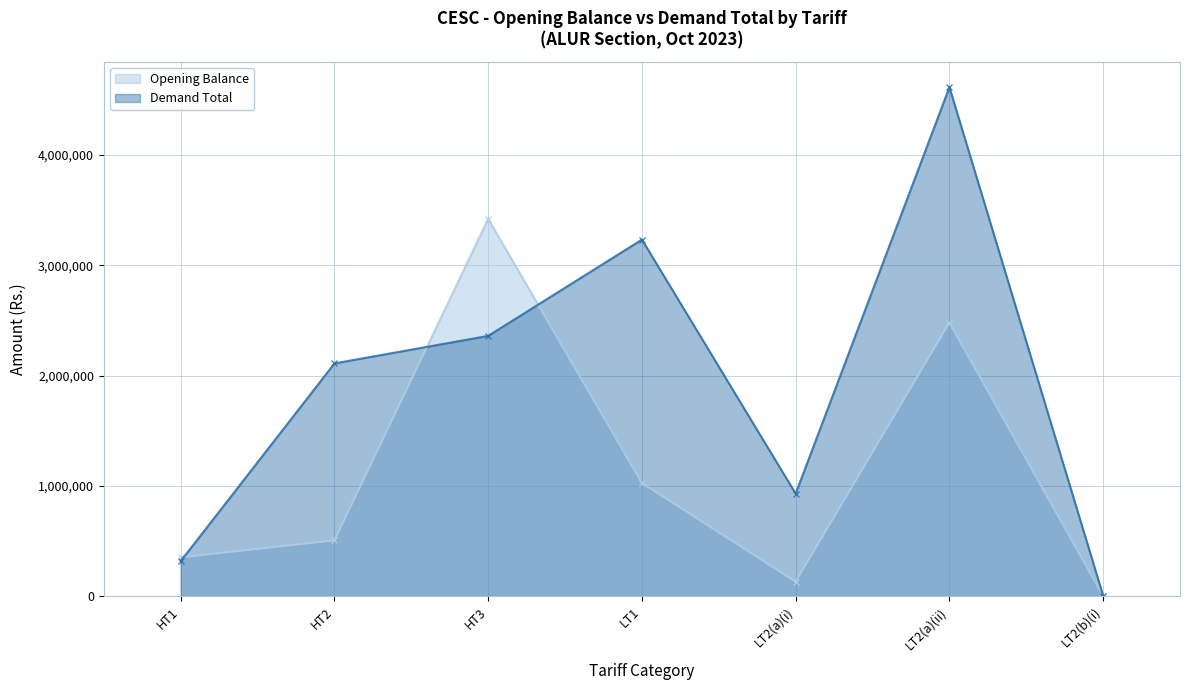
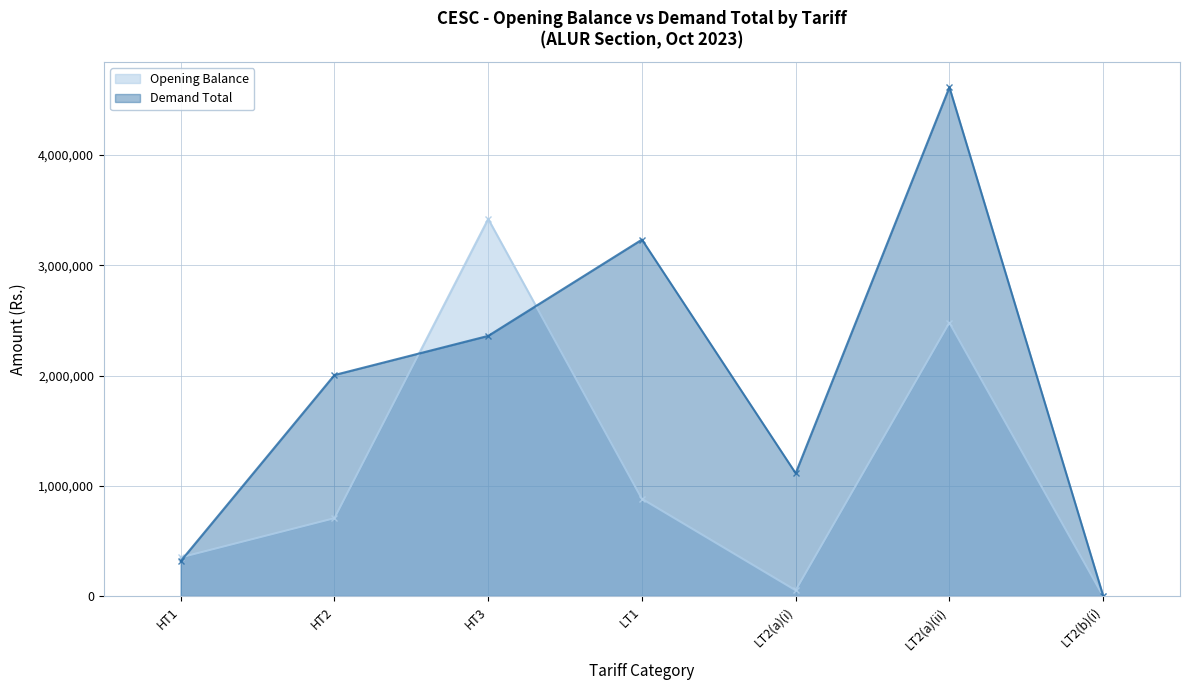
Opening Balance, HT2: 500,000 -> 710,000
Demand Total, HT2: 2,110,000 -> 2,000,000
Opening Balance, LT1: 1,030,000 -> 880,000
Opening Balance, LT2(a)(i): 130,000 -> 50,000
Demand Total, LT2(a)(i): 930,000 -> 1,110,000
